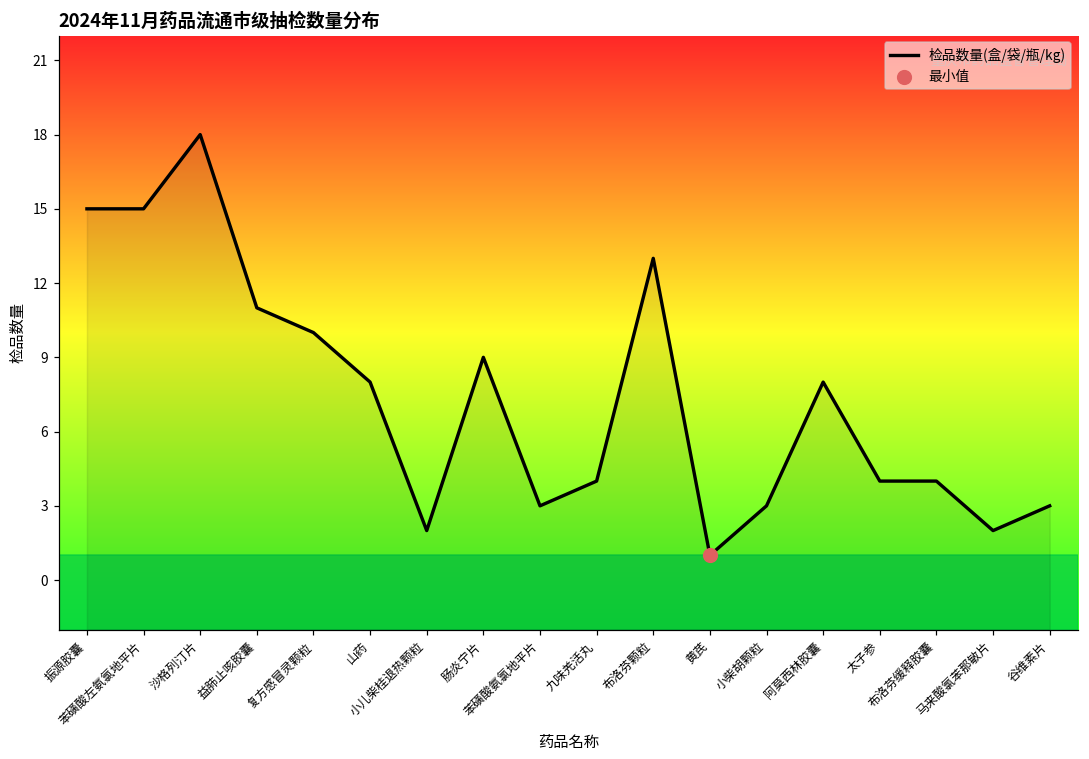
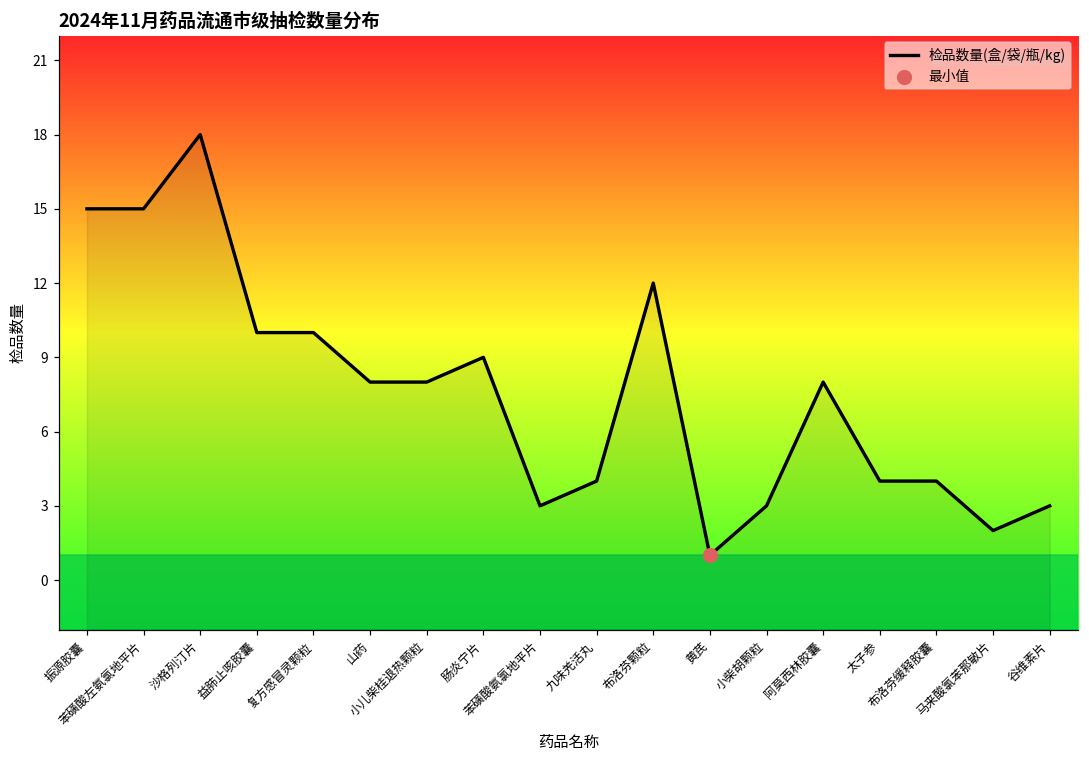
检品数量(盒/袋/瓶/kg), 益肺止咳胶囊: 11 -> 10
检品数量(盒/袋/瓶/kg), 小儿柴桂退热颗粒: 2 -> 8
检品数量(盒/袋/瓶/kg), 布洛芬颗粒: 13 -> 12
